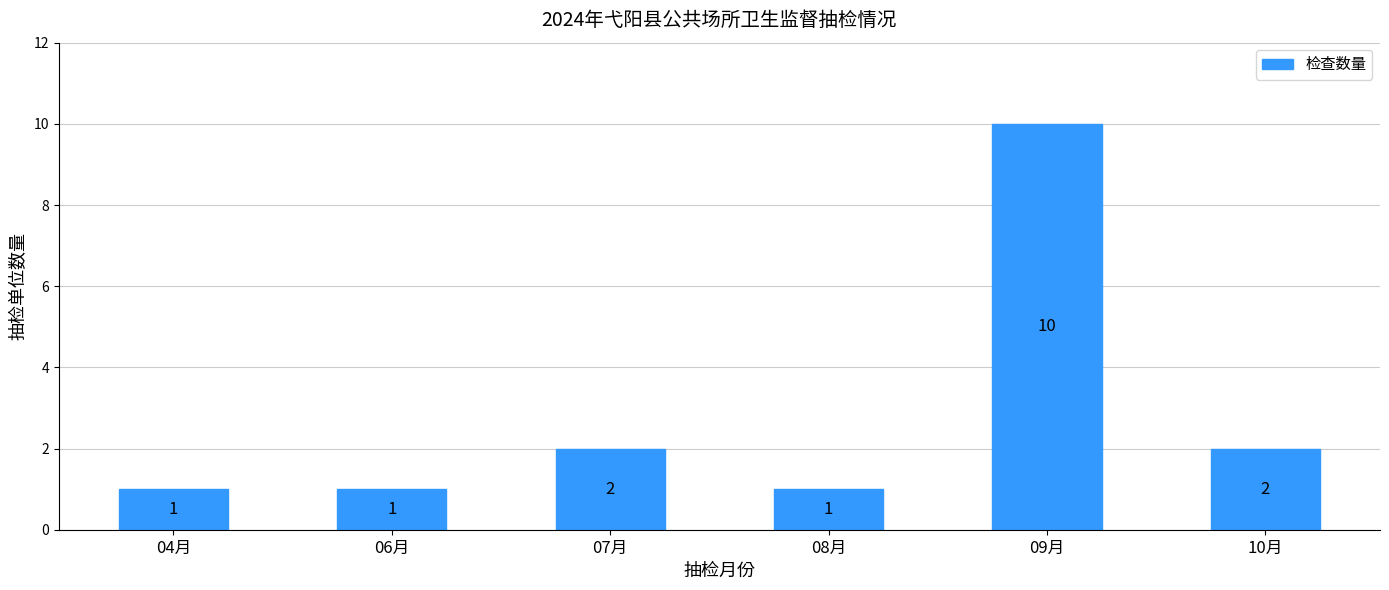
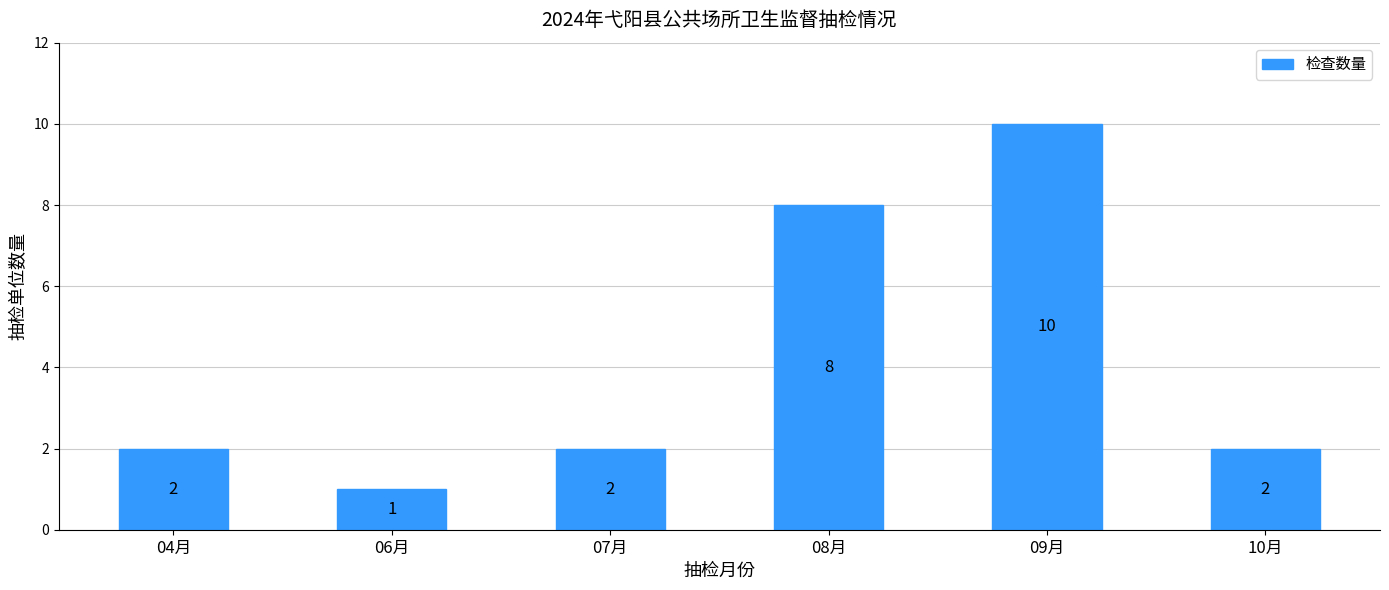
04月: 1 -> 2
08月: 1 -> 8
